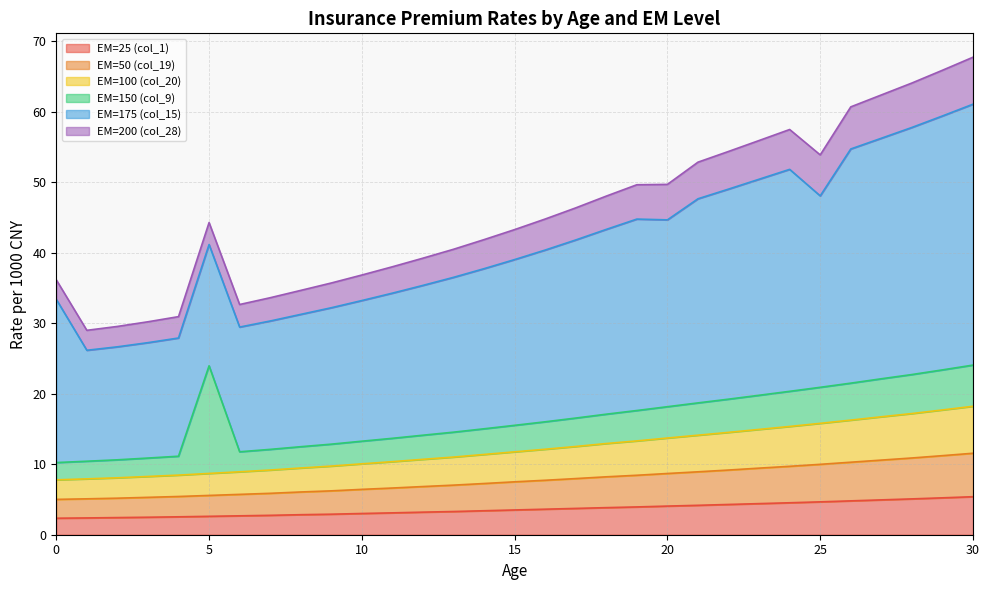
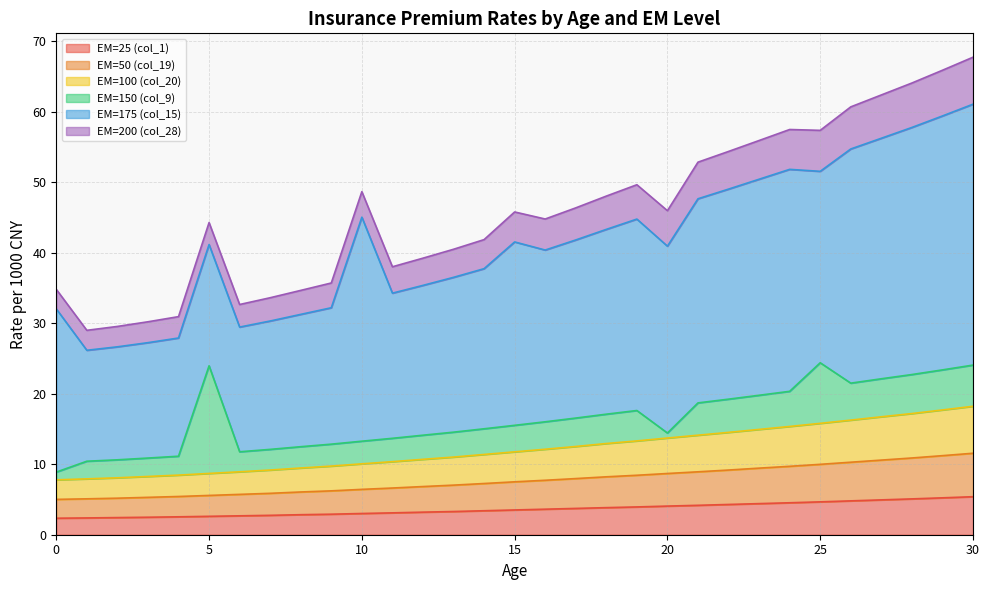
EM=150 (col_9), 0: 2 -> 1
EM=175 (col_15), 10: 20 -> 32
EM=175 (col_15), 15: 24 -> 26
EM=150 (col_9), 20: 4 -> 1
EM=150 (col_9), 25: 5 -> 9
